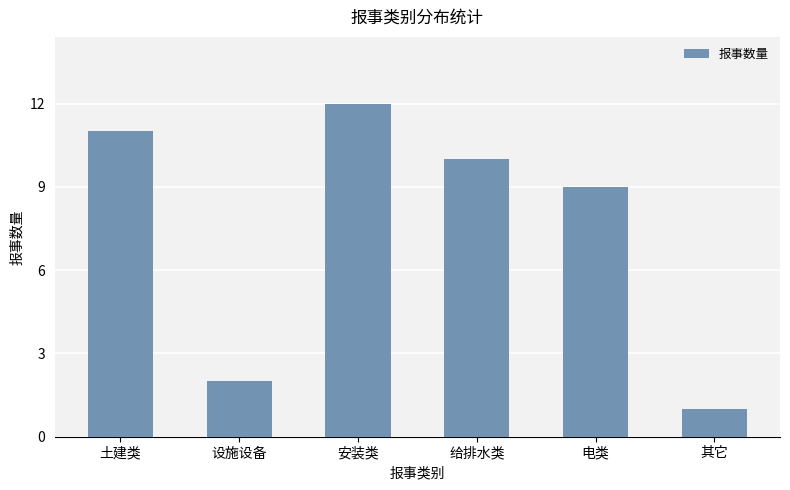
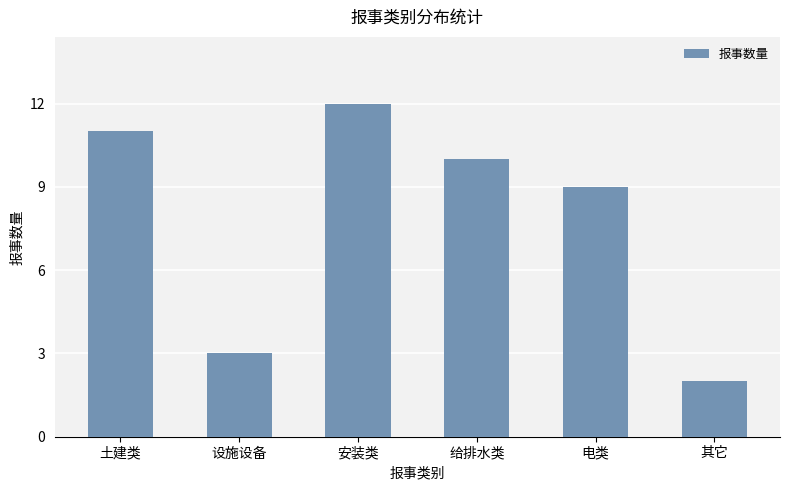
设施设备: 2 -> 3
其它: 1 -> 2
